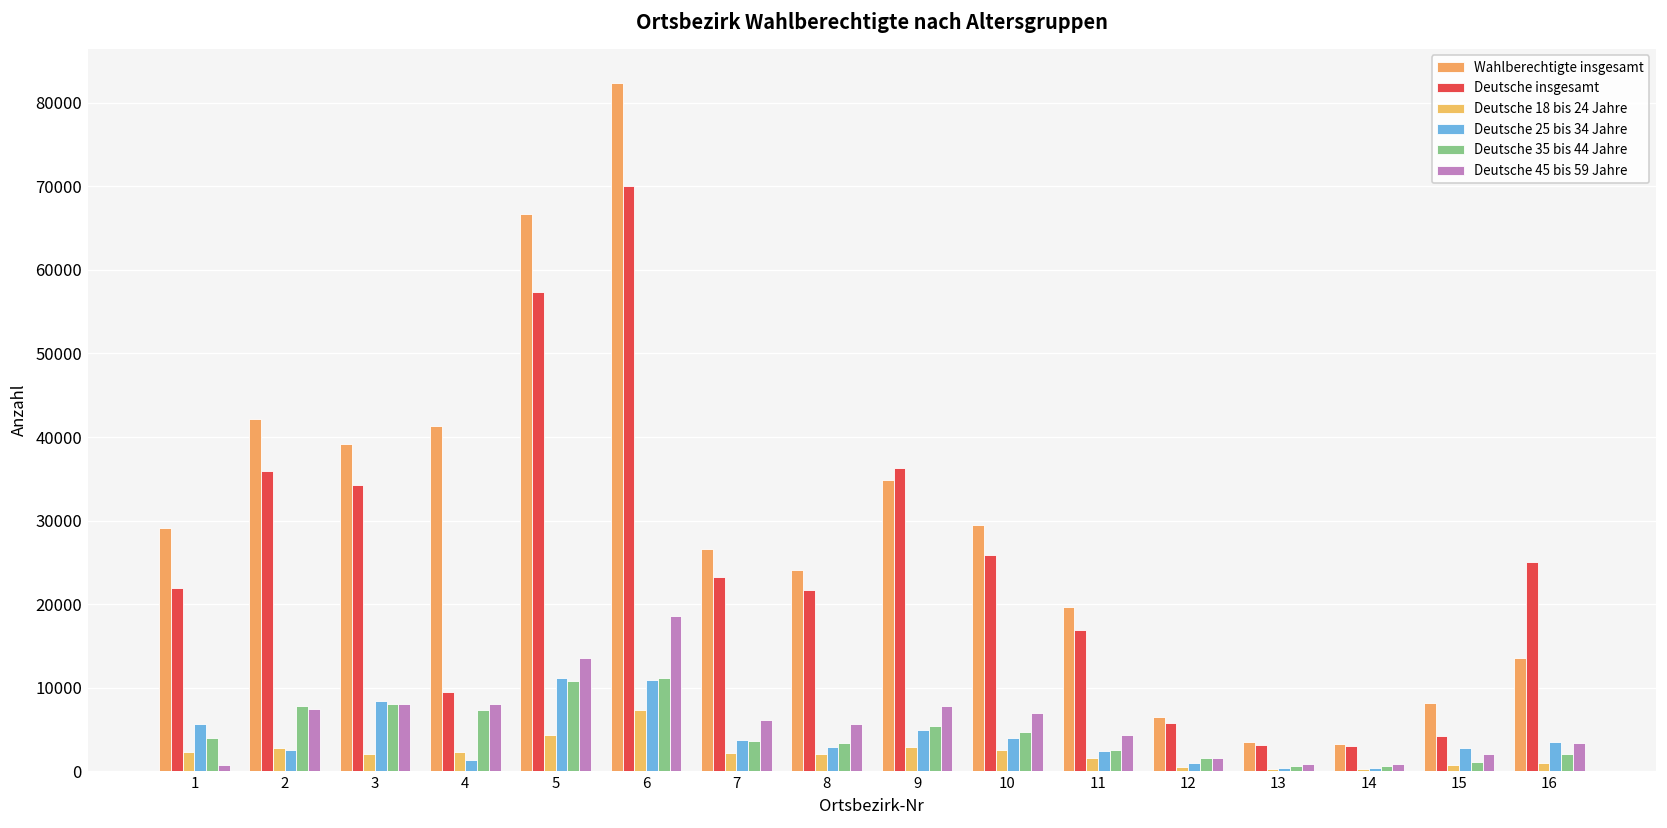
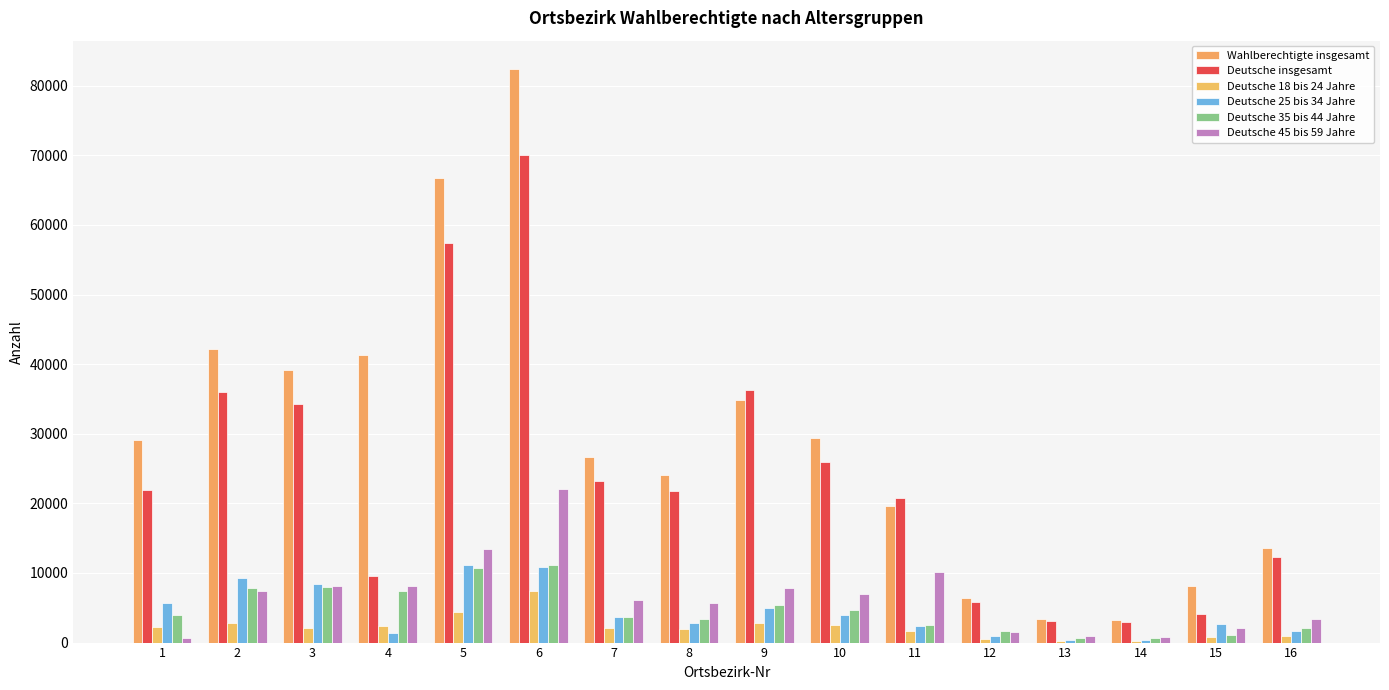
Deutsche 25 bis 34 Jahre, 2: 3000 -> 9000
Deutsche 45 bis 59 Jahre, 6: 19000 -> 22000
Deutsche insgesamt, 11: 17000 -> 21000
Deutsche 45 bis 59 Jahre, 11: 4000 -> 10000
Deutsche insgesamt, 16: 25000 -> 12000
Deutsche 25 bis 34 Jahre, 16: 3000 -> 2000
